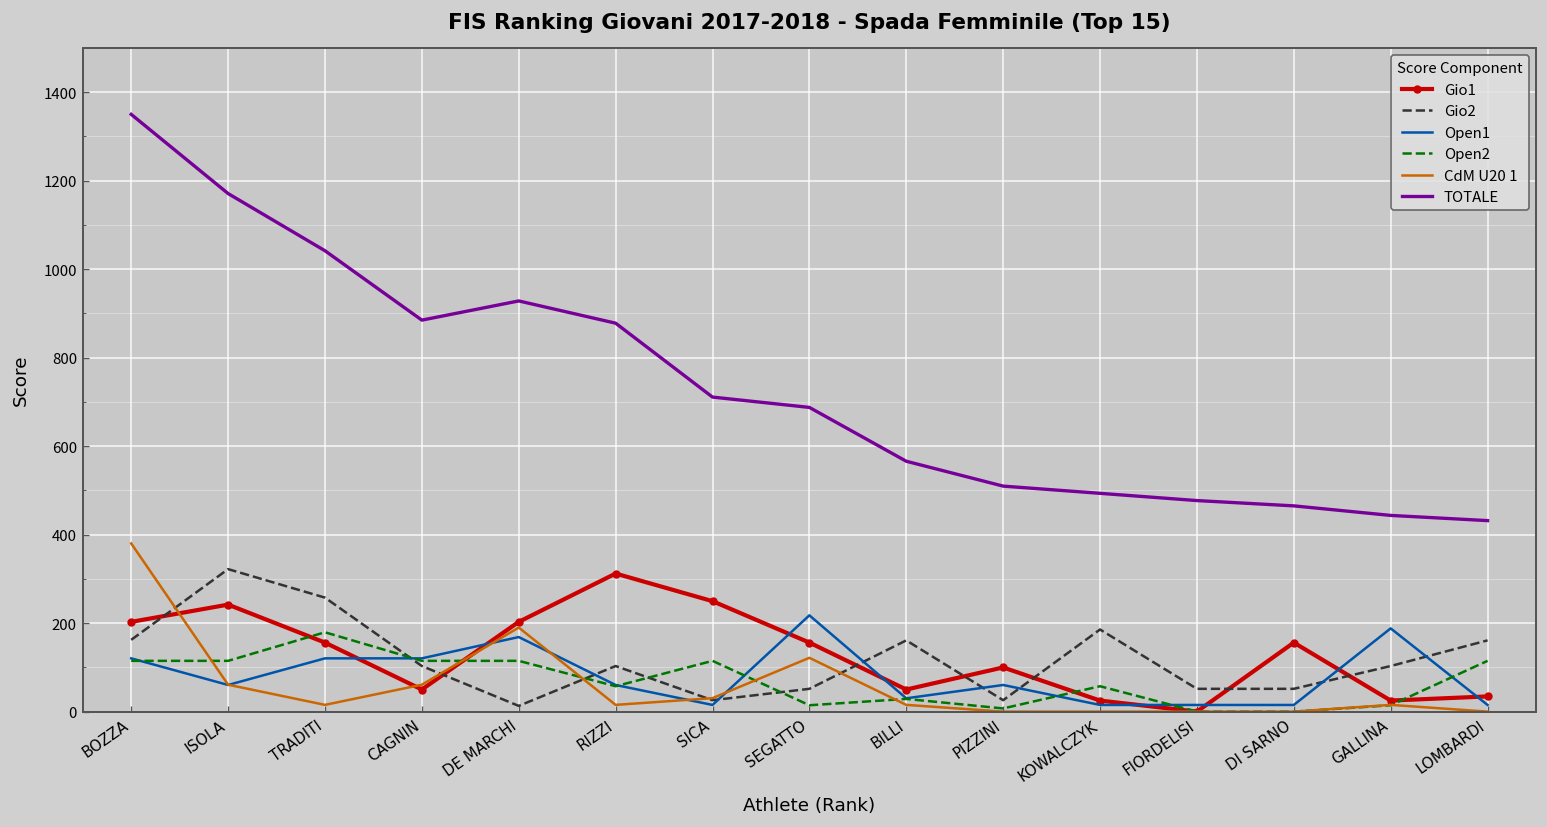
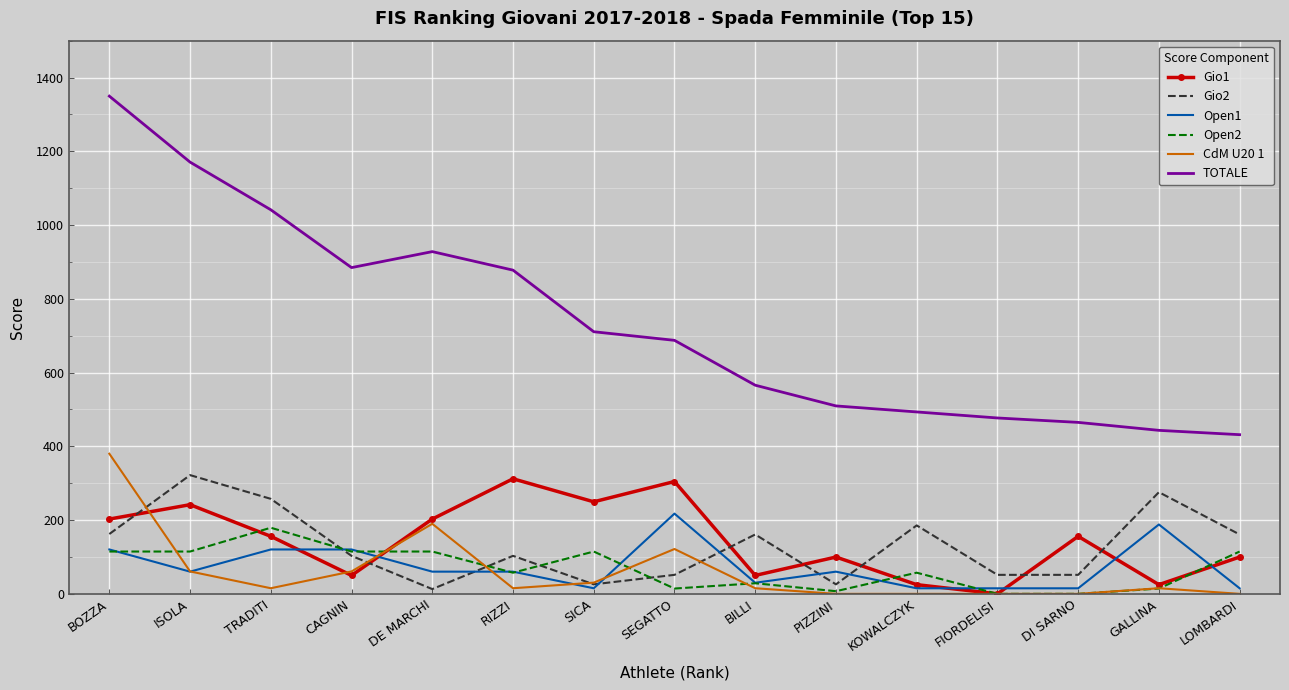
Open1, DE MARCHI: 170 -> 60
Gio1, SEGATTO: 160 -> 300
Gio2, GALLINA: 100 -> 280
Gio1, LOMBARDI: 30 -> 100
